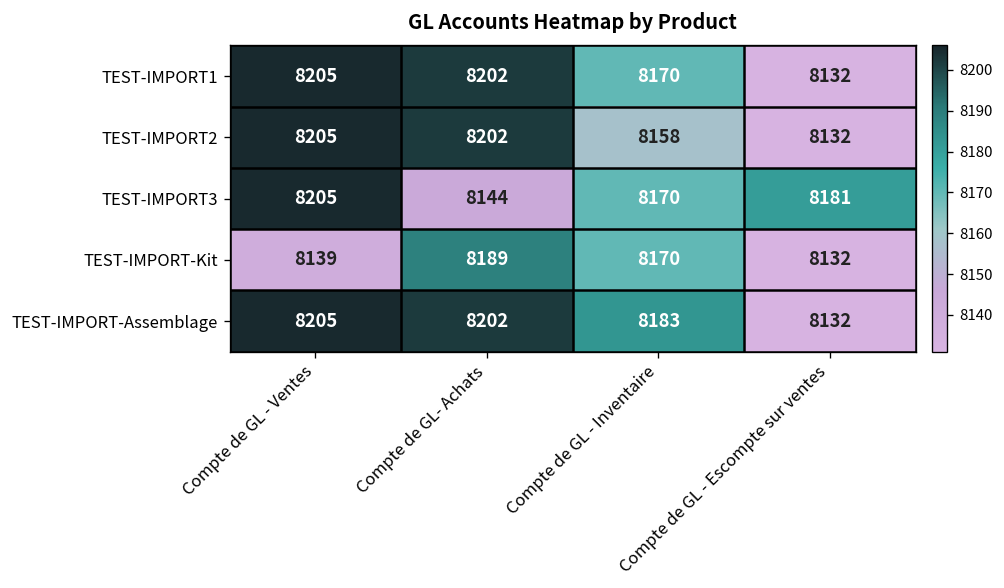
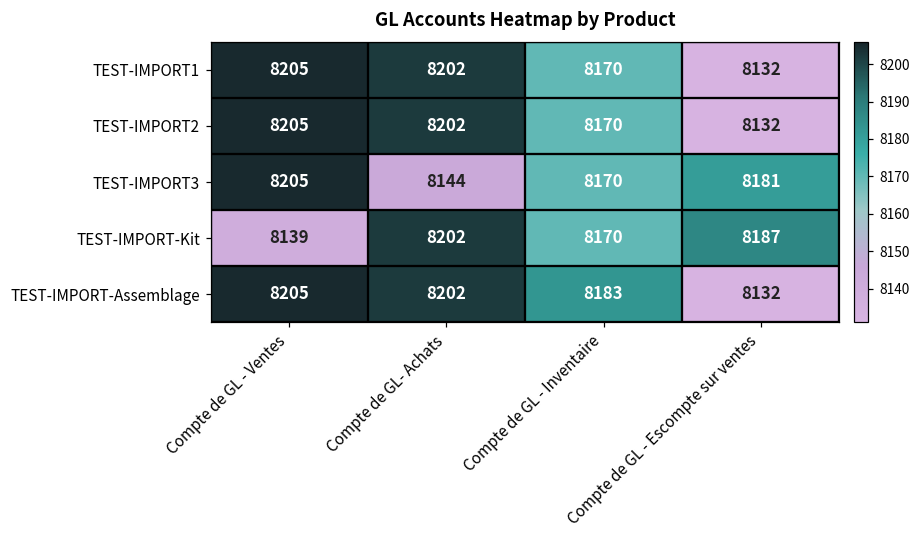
TEST-IMPORT2, Compte de GL - Inventaire: 8158 -> 8170
TEST-IMPORT-Kit, Compte de GL- Achats: 8189 -> 8202
TEST-IMPORT-Kit, Compte de GL - Escompte sur ventes: 8132 -> 8187
